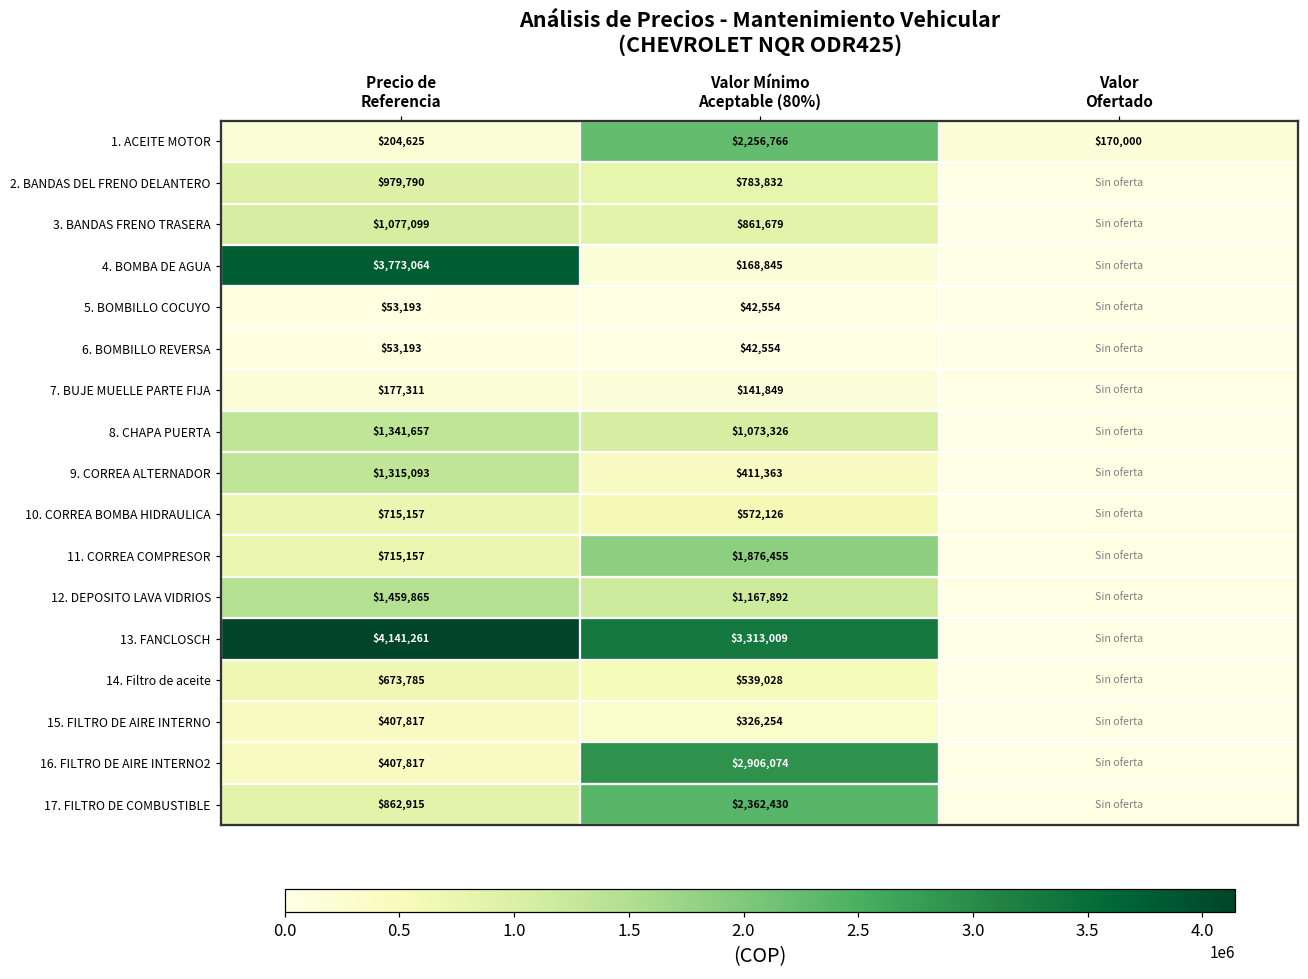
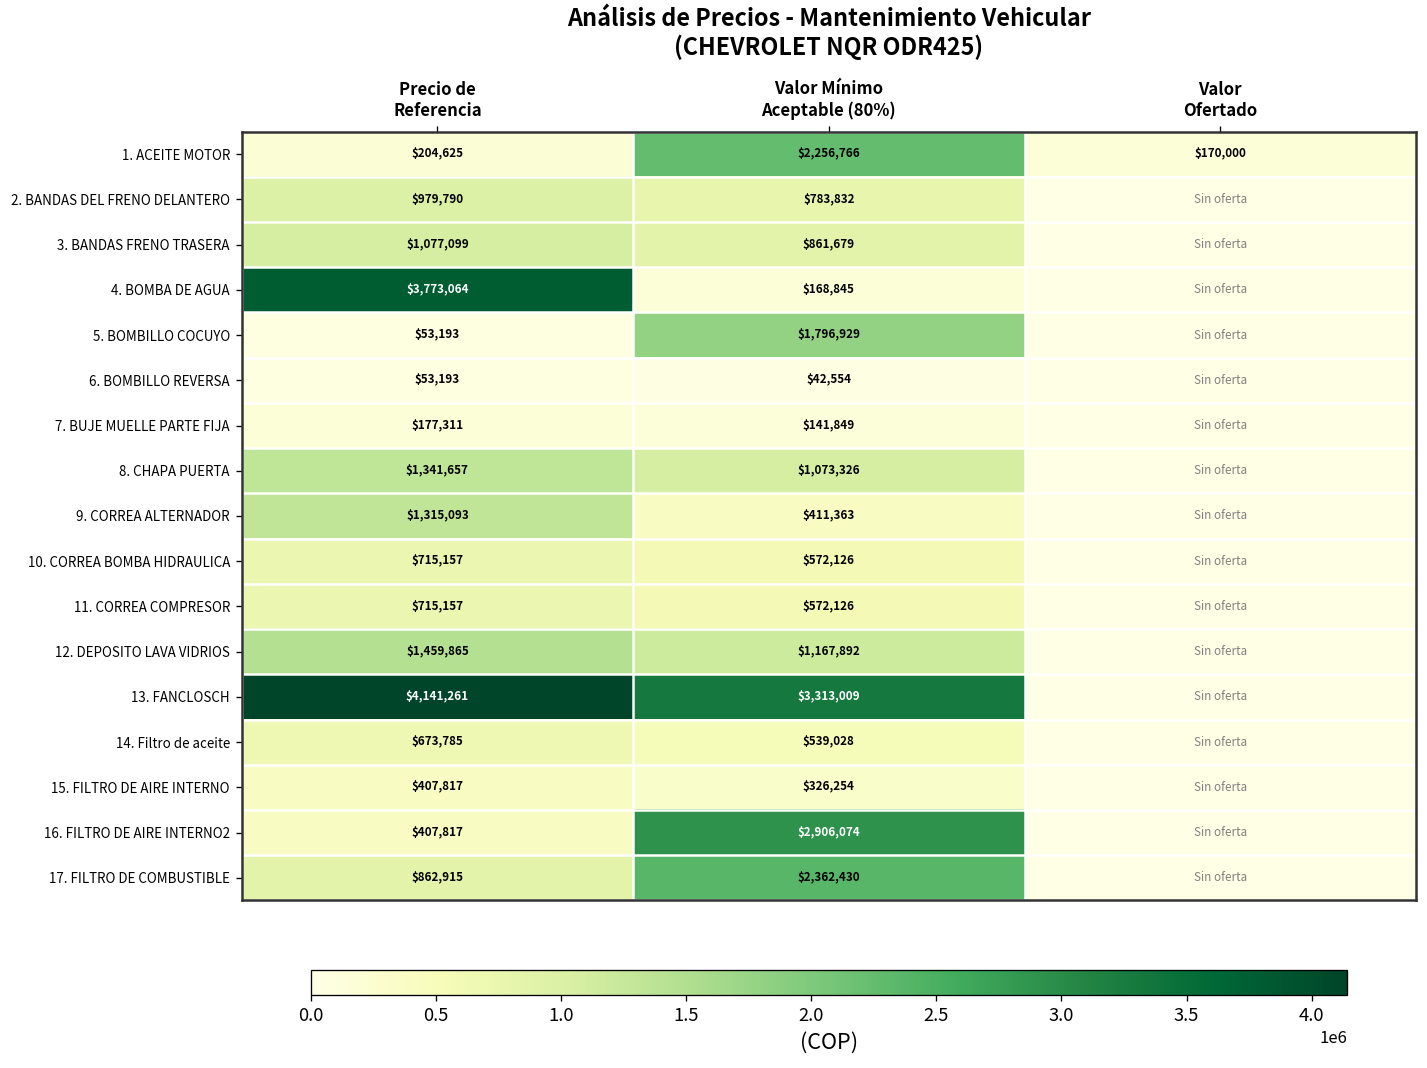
5. BOMBILLO COCUYO, Valor Mínimo Aceptable (80%): $42,554 -> $1,796,929
11. CORREA COMPRESOR, Valor Mínimo Aceptable (80%): $1,876,455 -> $572,126
